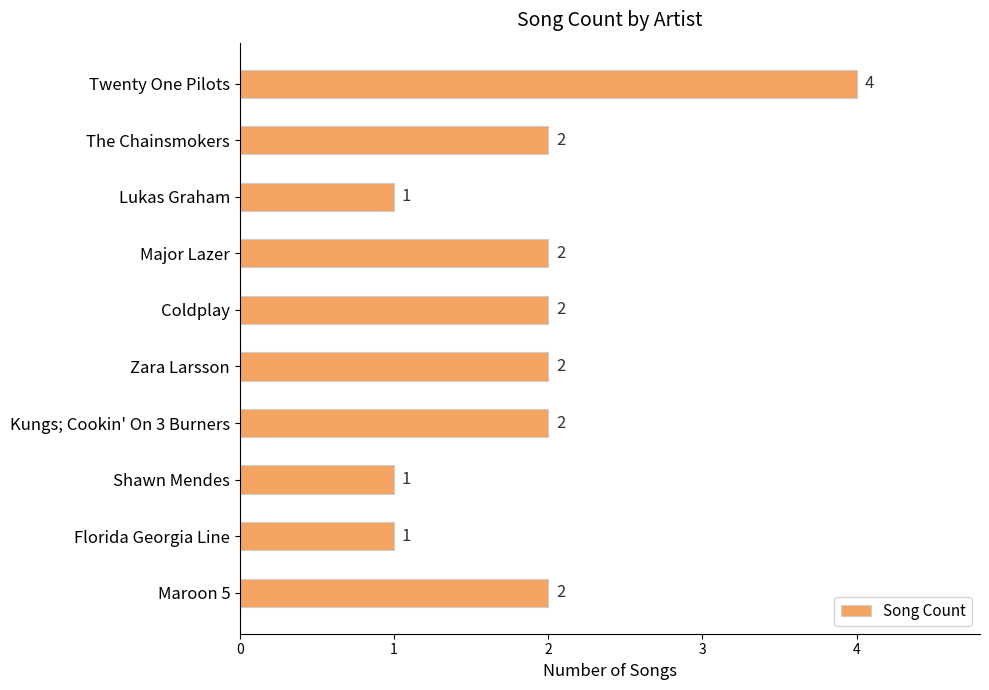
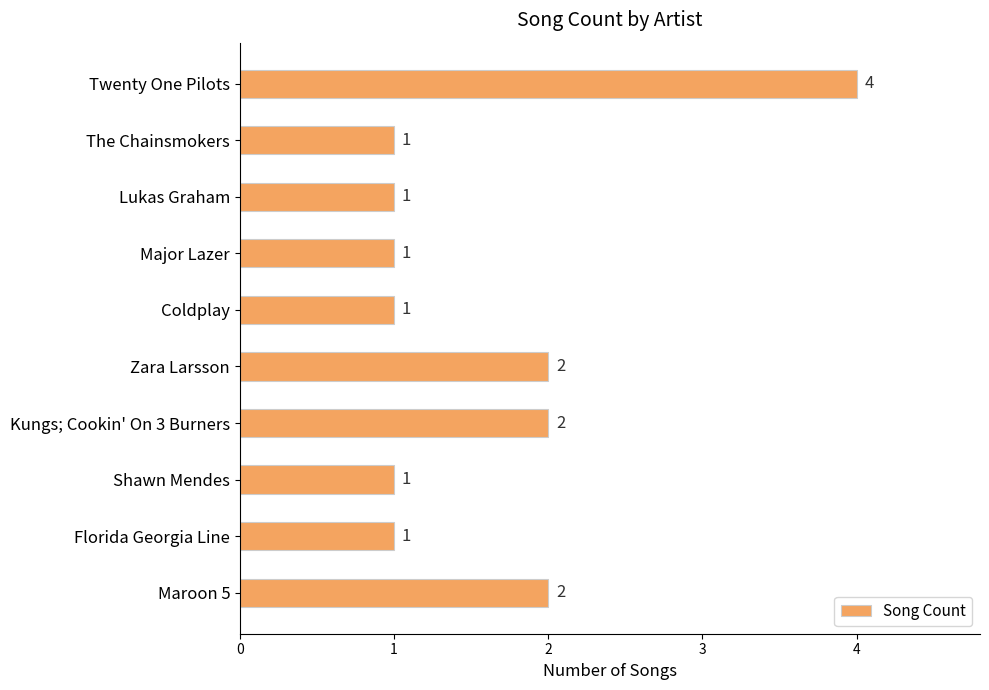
The Chainsmokers: 2 -> 1
Major Lazer: 2 -> 1
Coldplay: 2 -> 1
